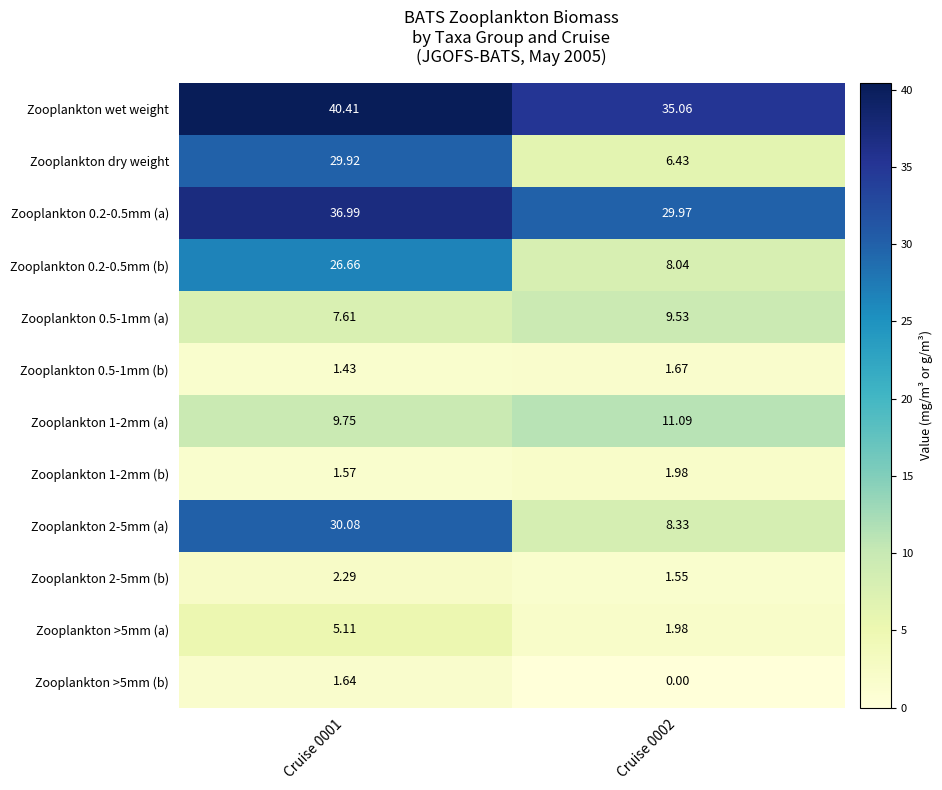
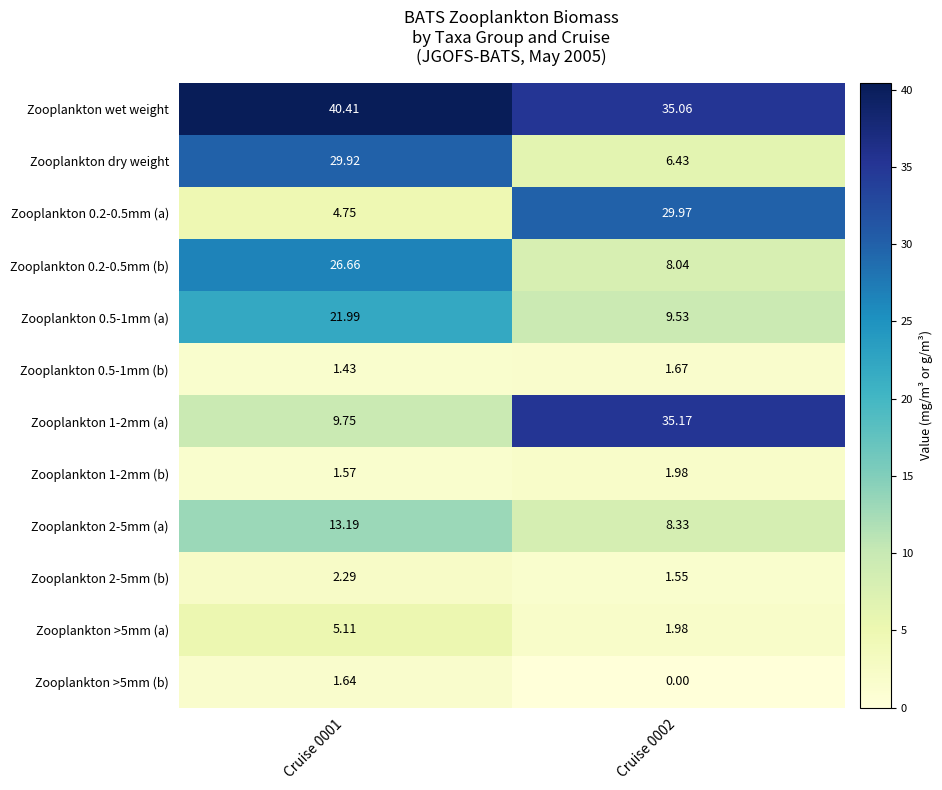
Zooplankton 0.2-0.5mm (a), Cruise 0001: 36.99 -> 4.75
Zooplankton 0.5-1mm (a), Cruise 0001: 7.61 -> 21.99
Zooplankton 1-2mm (a), Cruise 0002: 11.09 -> 35.17
Zooplankton 2-5mm (a), Cruise 0001: 30.08 -> 13.19
